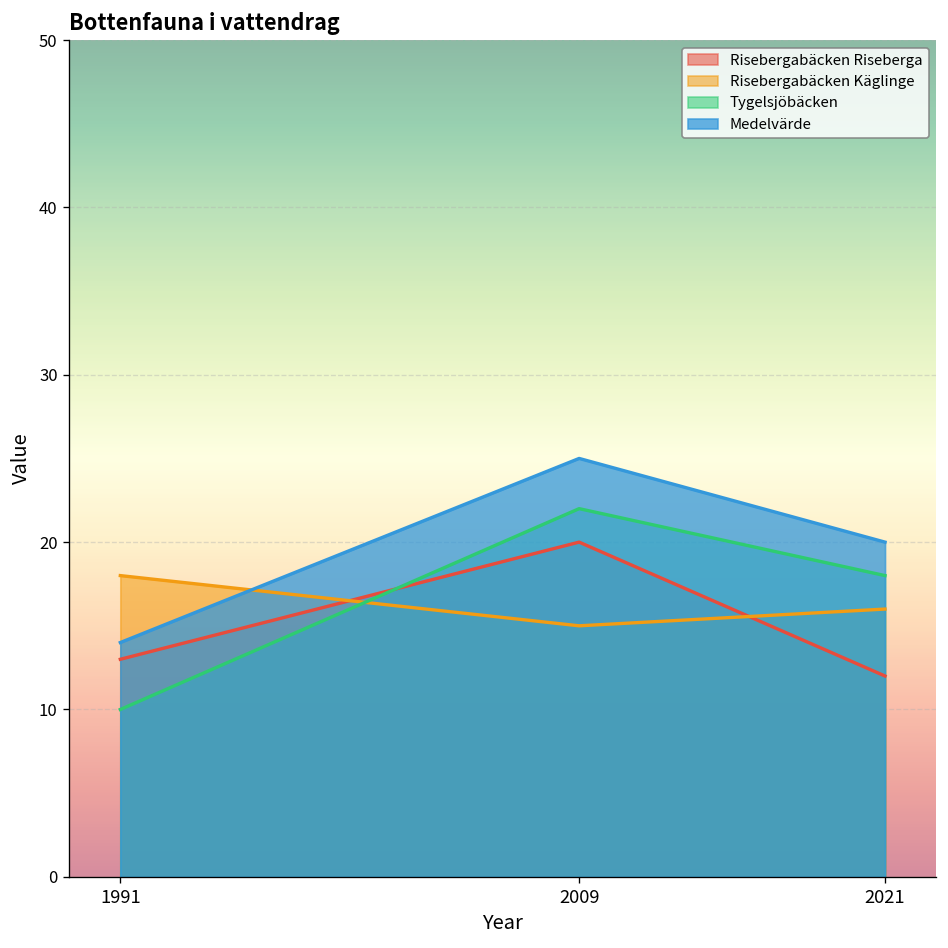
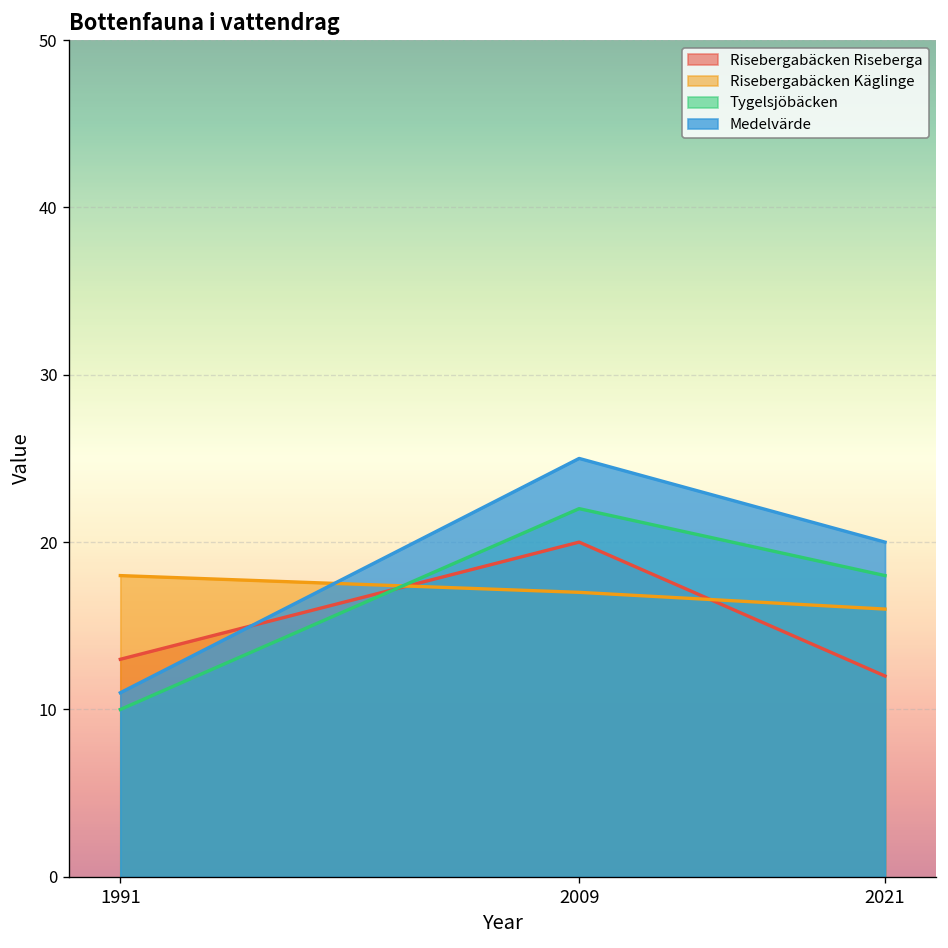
Medelvärde, 1991: 14 -> 11
Risebergabäcken Käglinge, 2009: 15 -> 17
